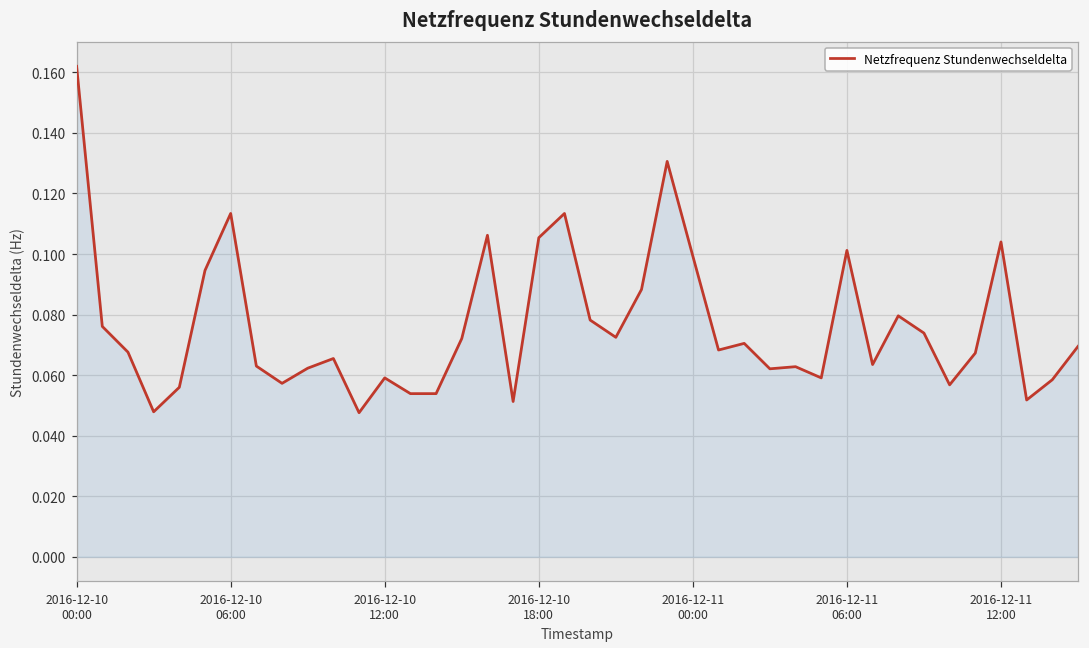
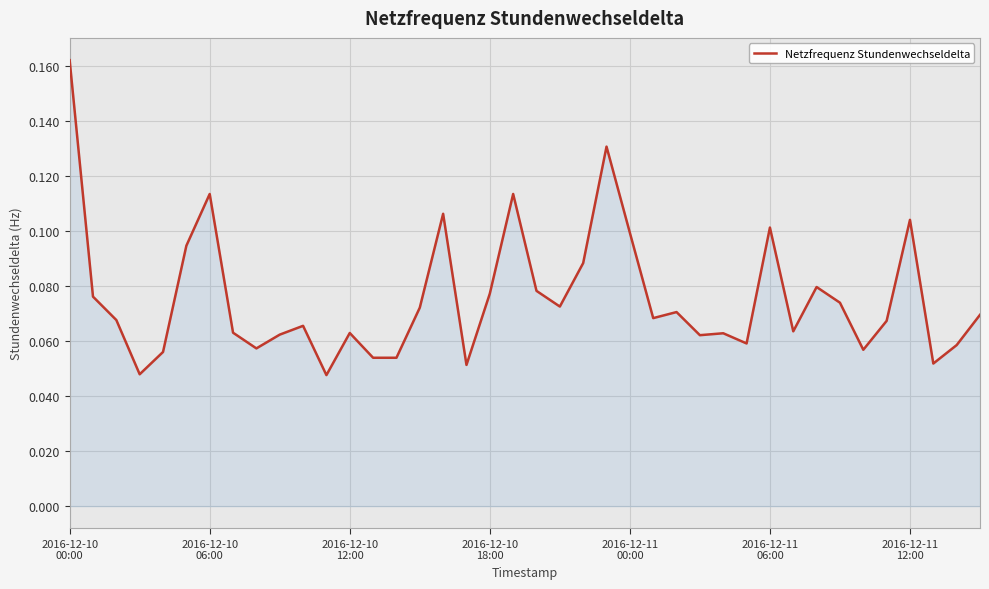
2016-12-10 12:00: 0.059 -> 0.063
2016-12-10 18:00: 0.105 -> 0.077
